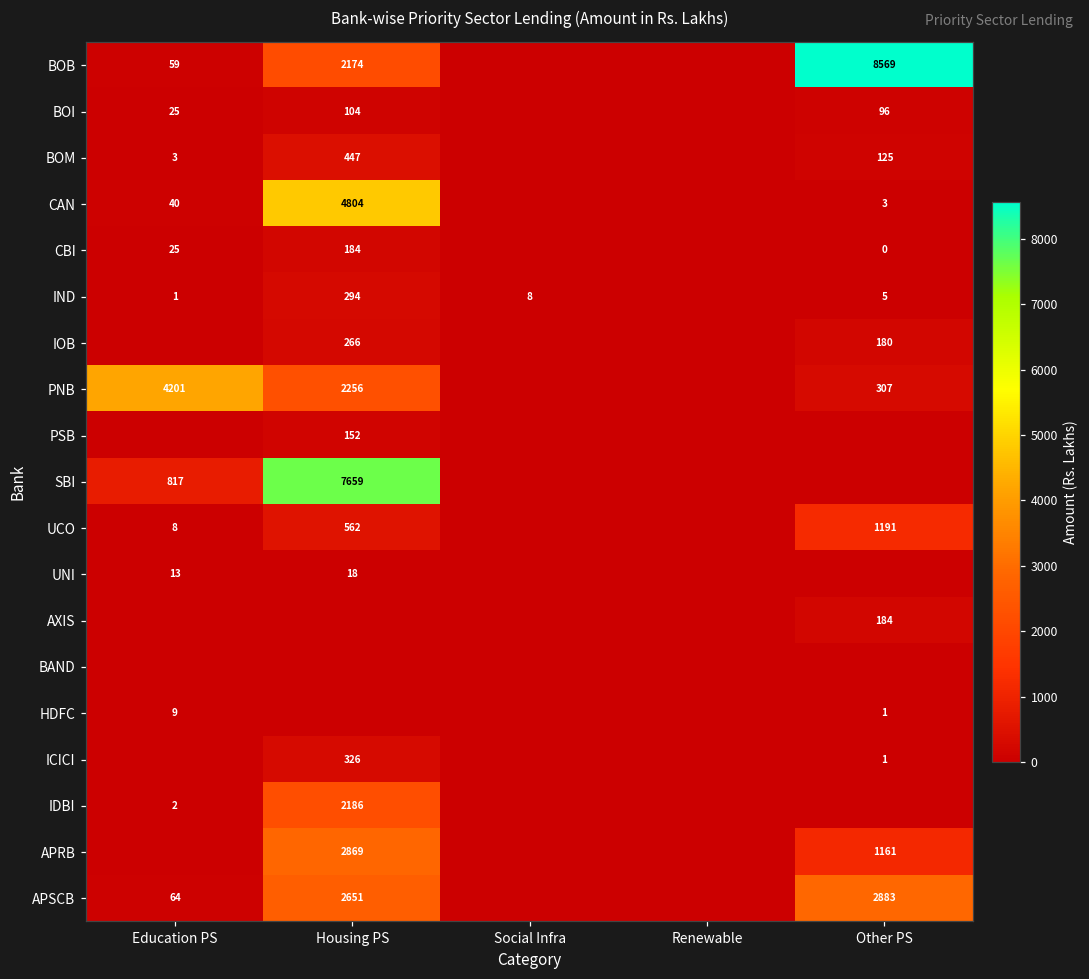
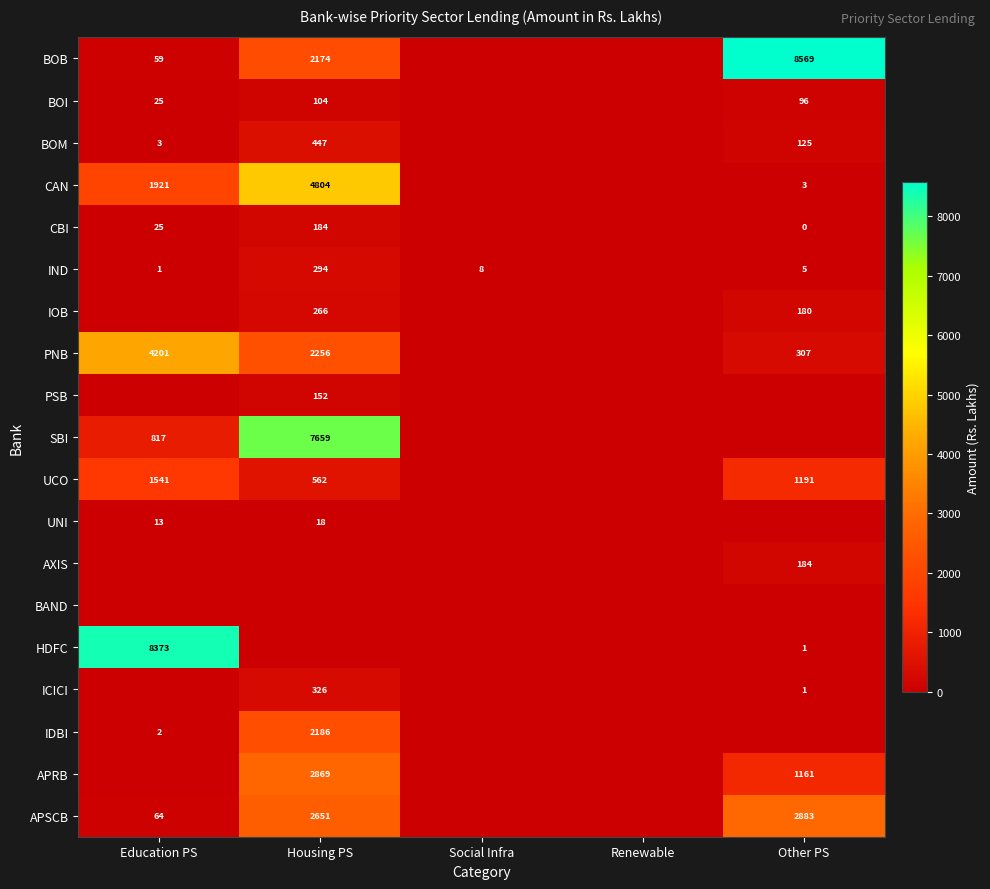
CAN, Education PS: 40 -> 1921
UCO, Education PS: 8 -> 1541
HDFC, Education PS: 9 -> 8373
